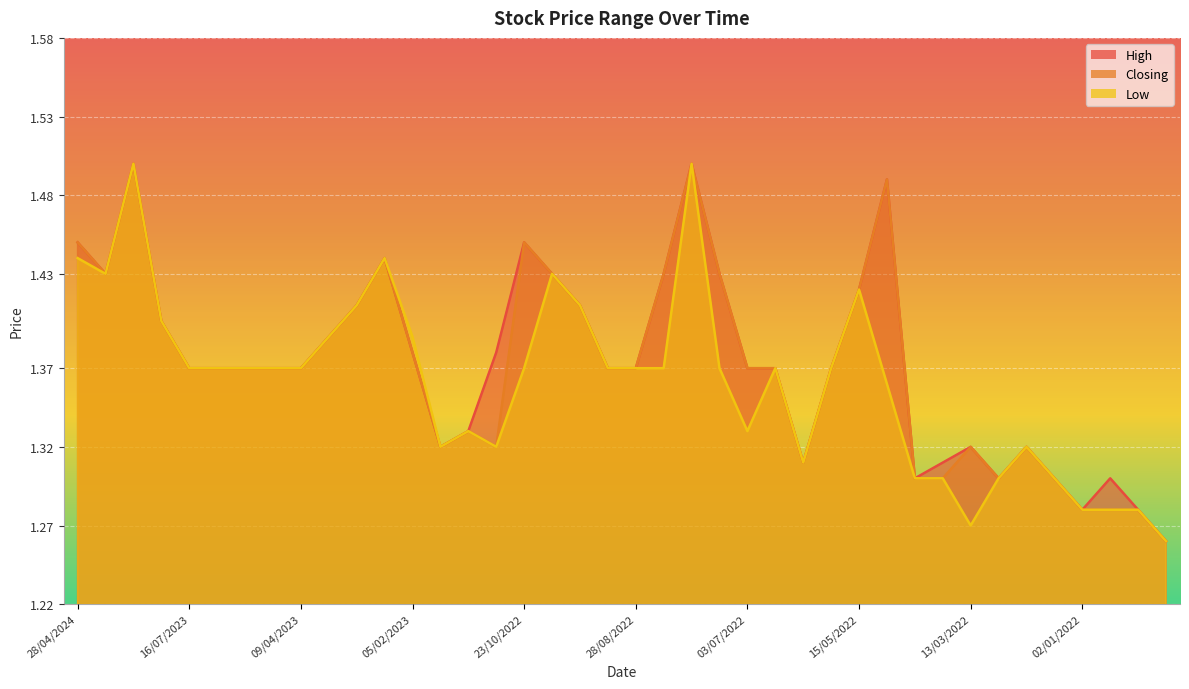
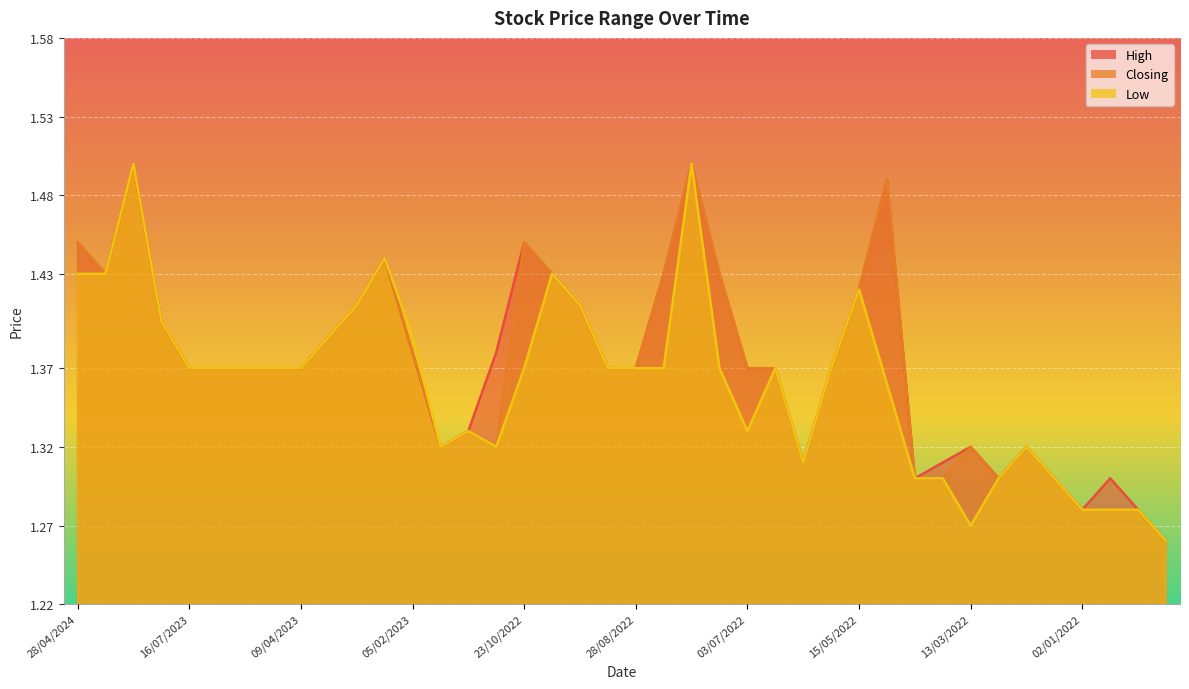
Low, 28/04/2024: 1.44 -> 1.43
